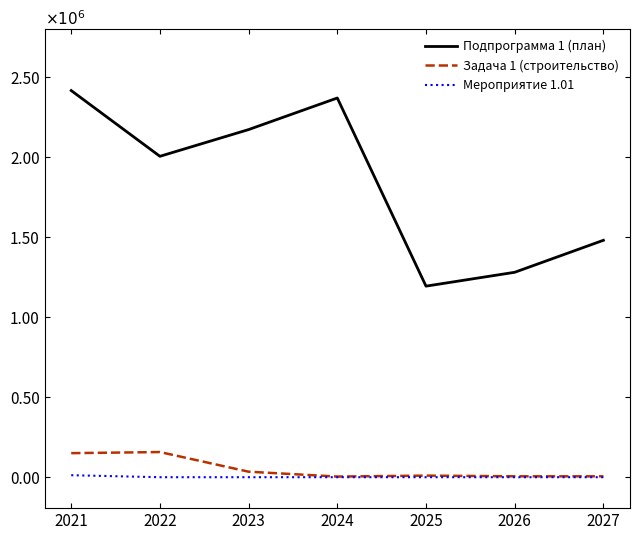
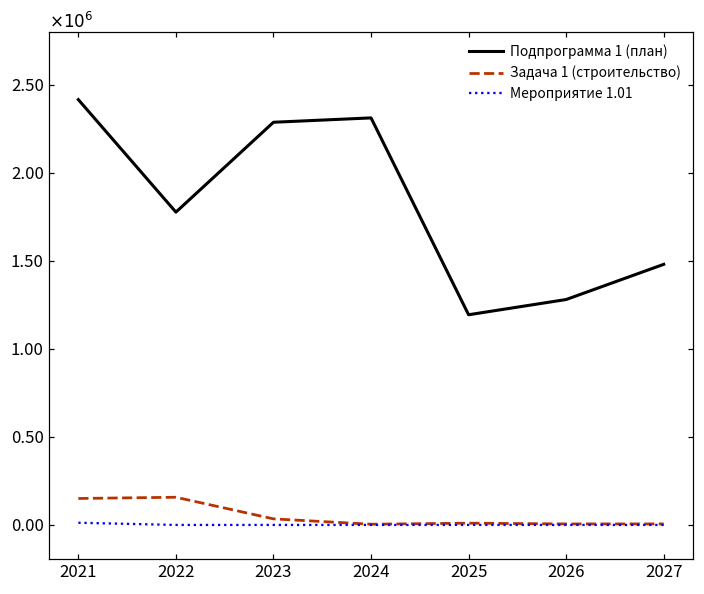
Подпрограмма 1 (план), 2022: 2.01 -> 1.78
Подпрограмма 1 (план), 2023: 2.17 -> 2.29
Подпрограмма 1 (план), 2024: 2.37 -> 2.31
